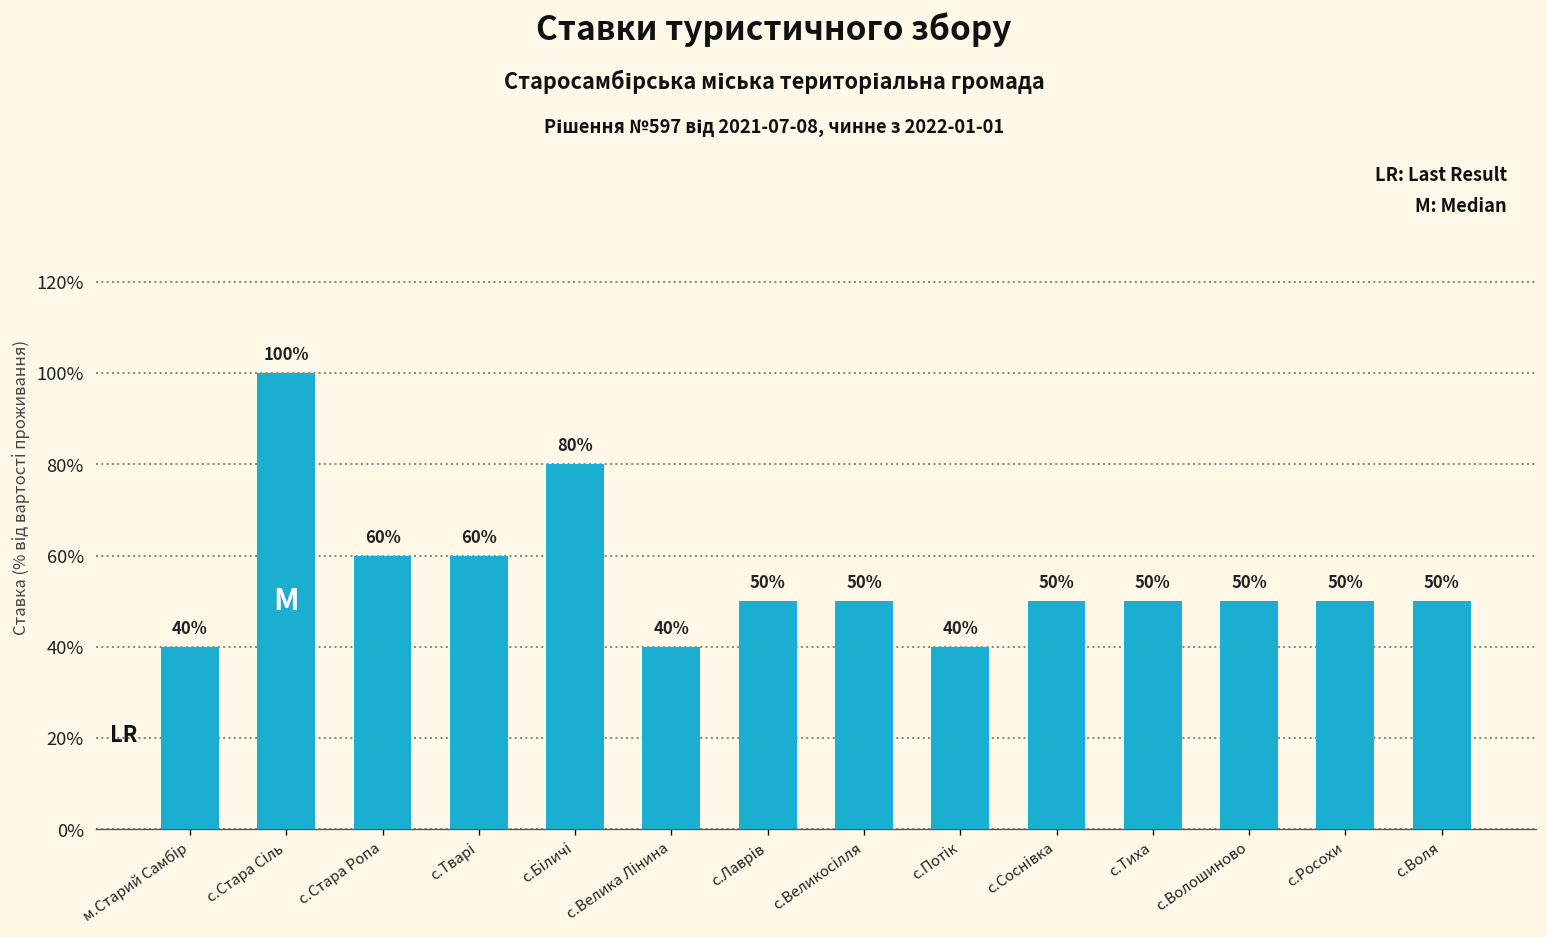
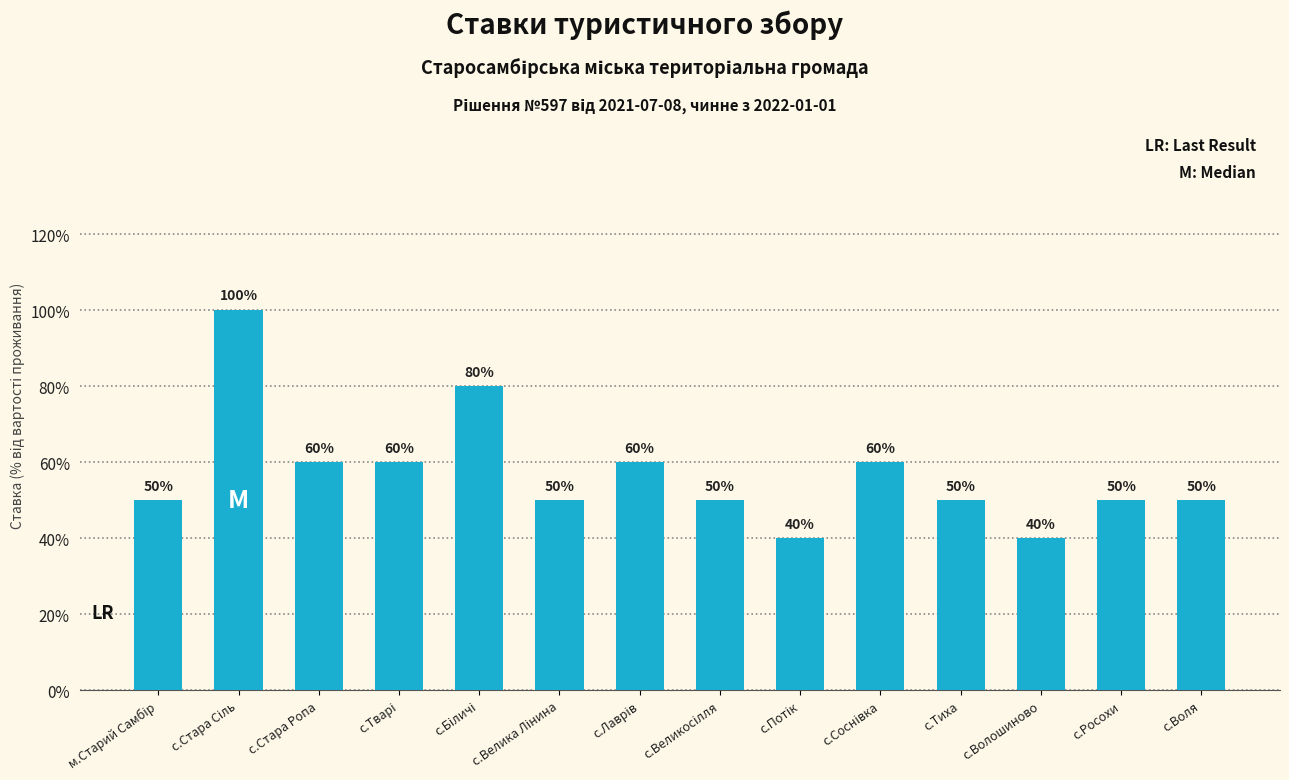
м.Старий Самбір: 40% -> 50%
с.Велика Лінина: 40% -> 50%
с.Лаврів: 50% -> 60%
с.Соснівка: 50% -> 60%
с.Волошиново: 50% -> 40%
